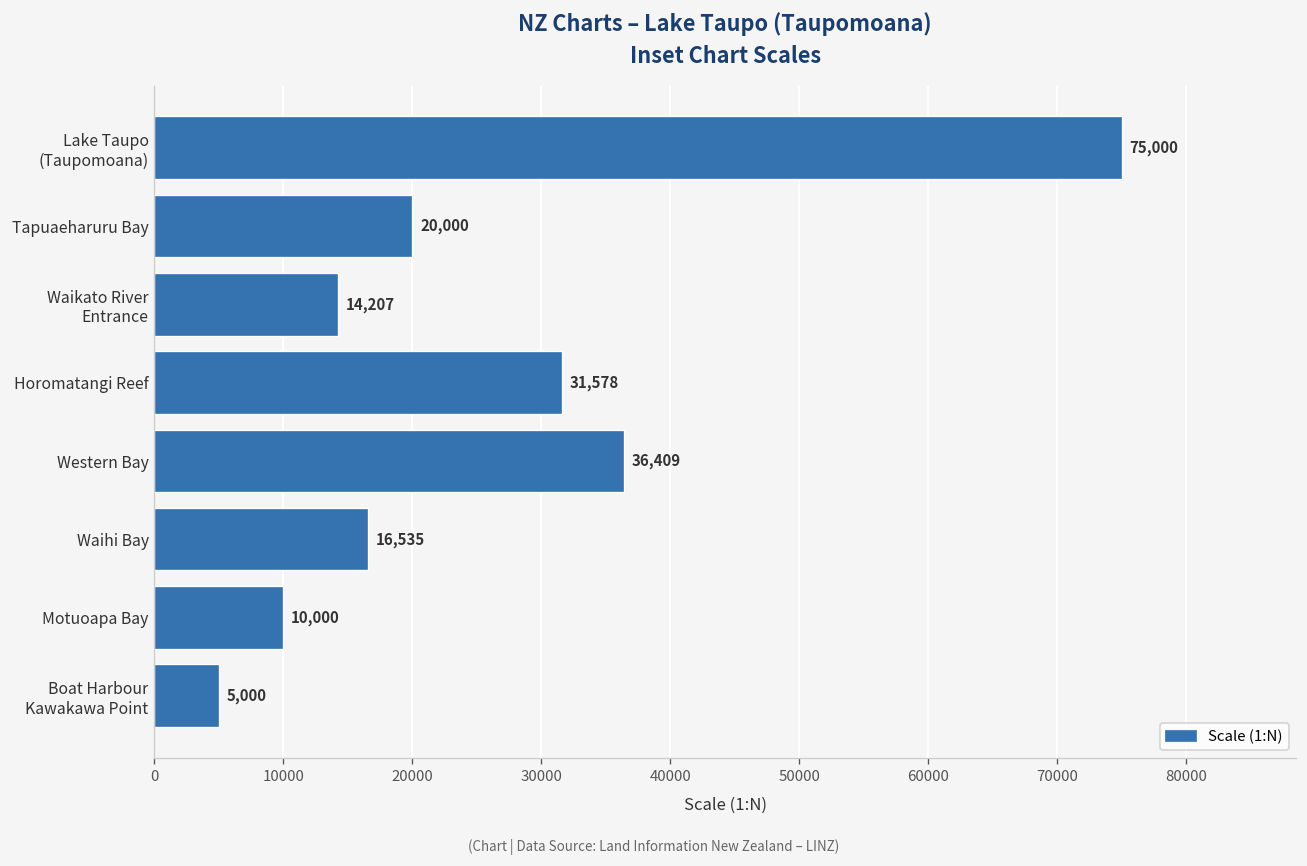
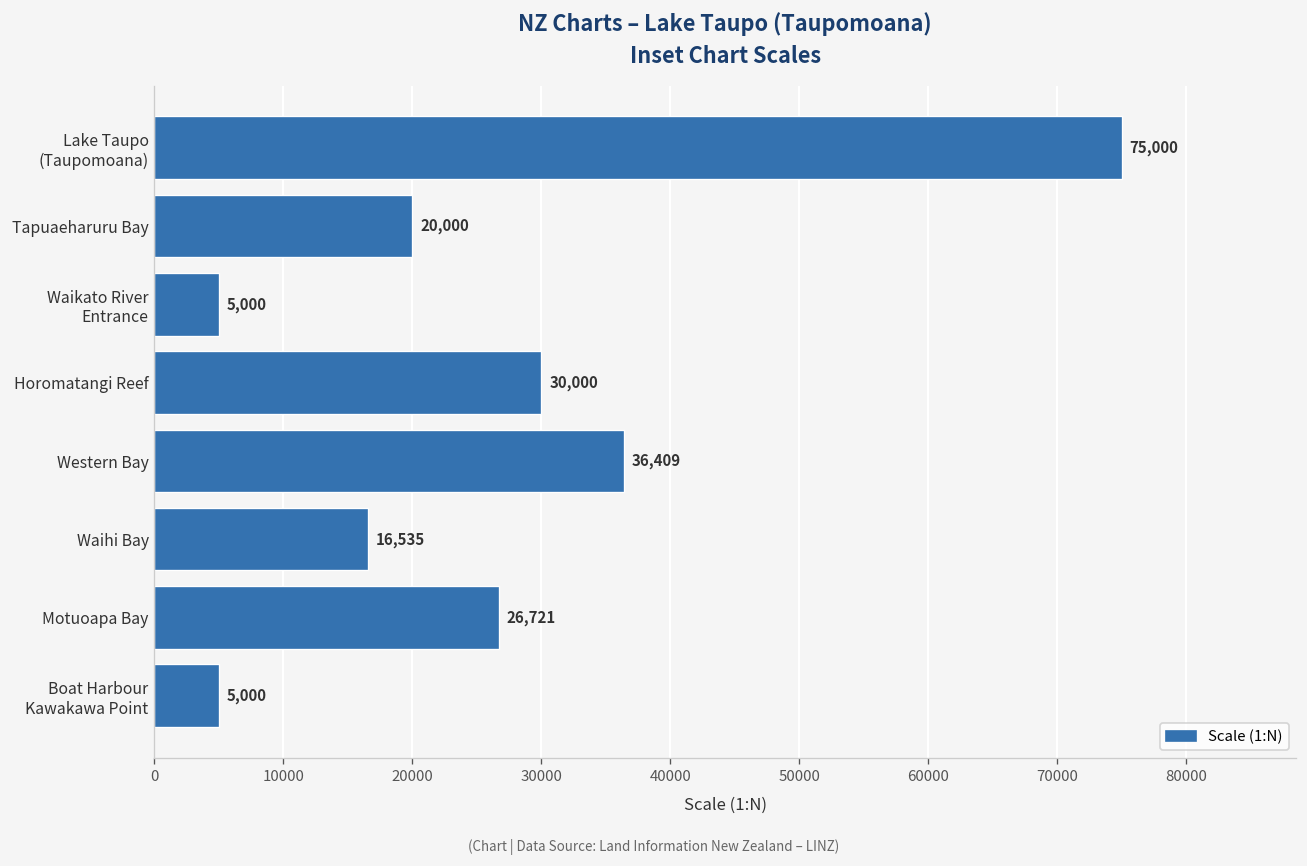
Waikato River Entrance: 14,207 -> 5,000
Horomatangi Reef: 31,578 -> 30,000
Motuoapa Bay: 10,000 -> 26,721
